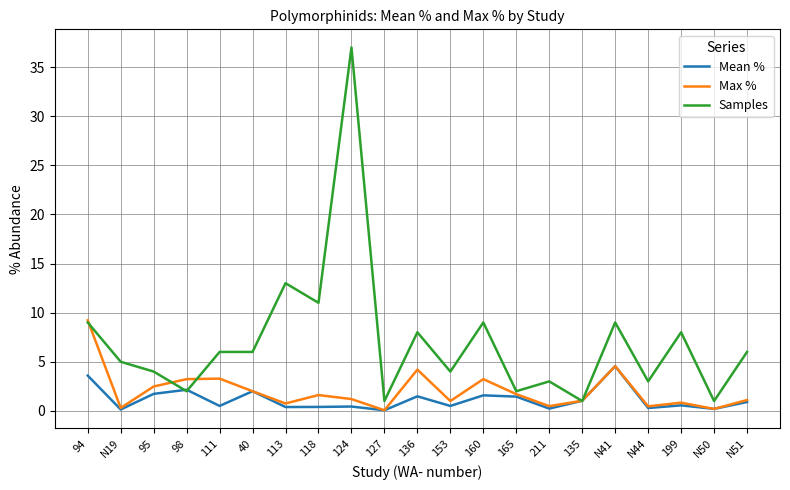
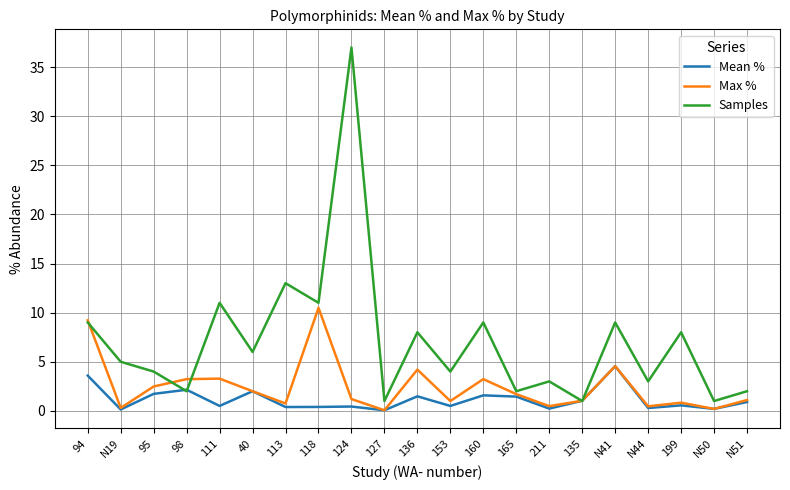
Samples, 111: 6 -> 11
Max %, 118: 2 -> 10
Samples, N51: 6 -> 2
